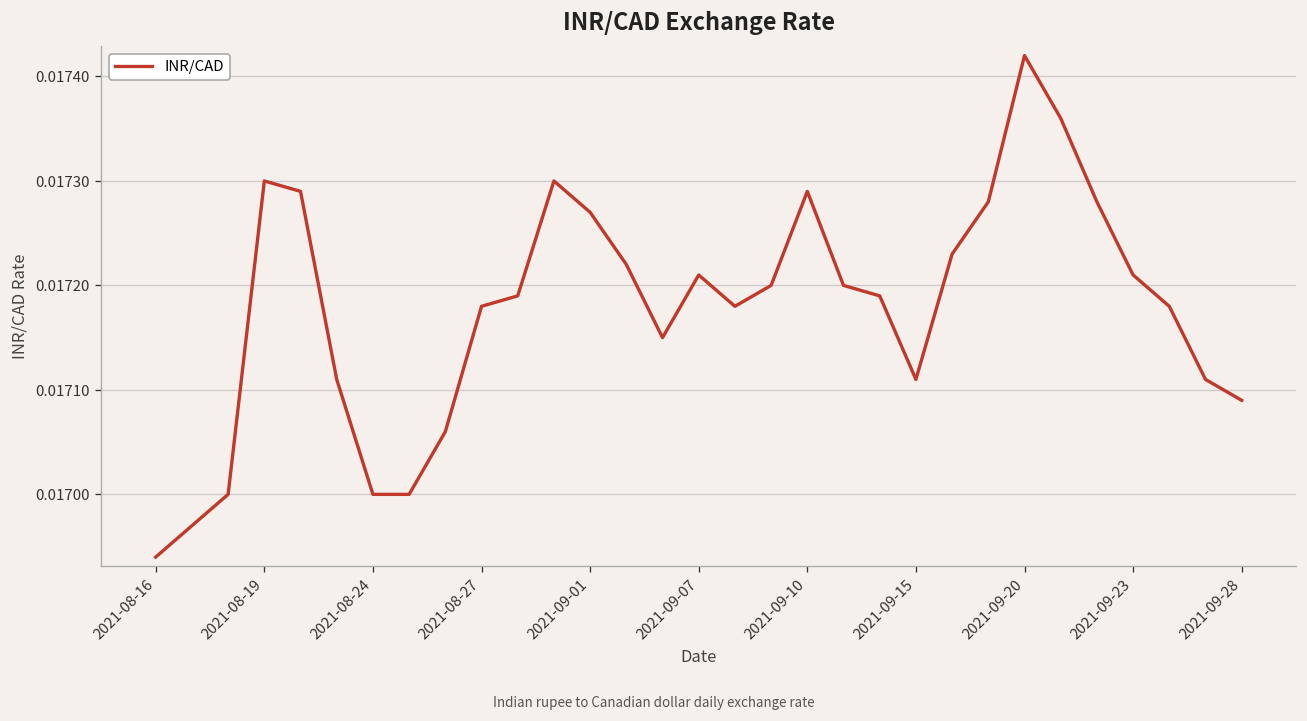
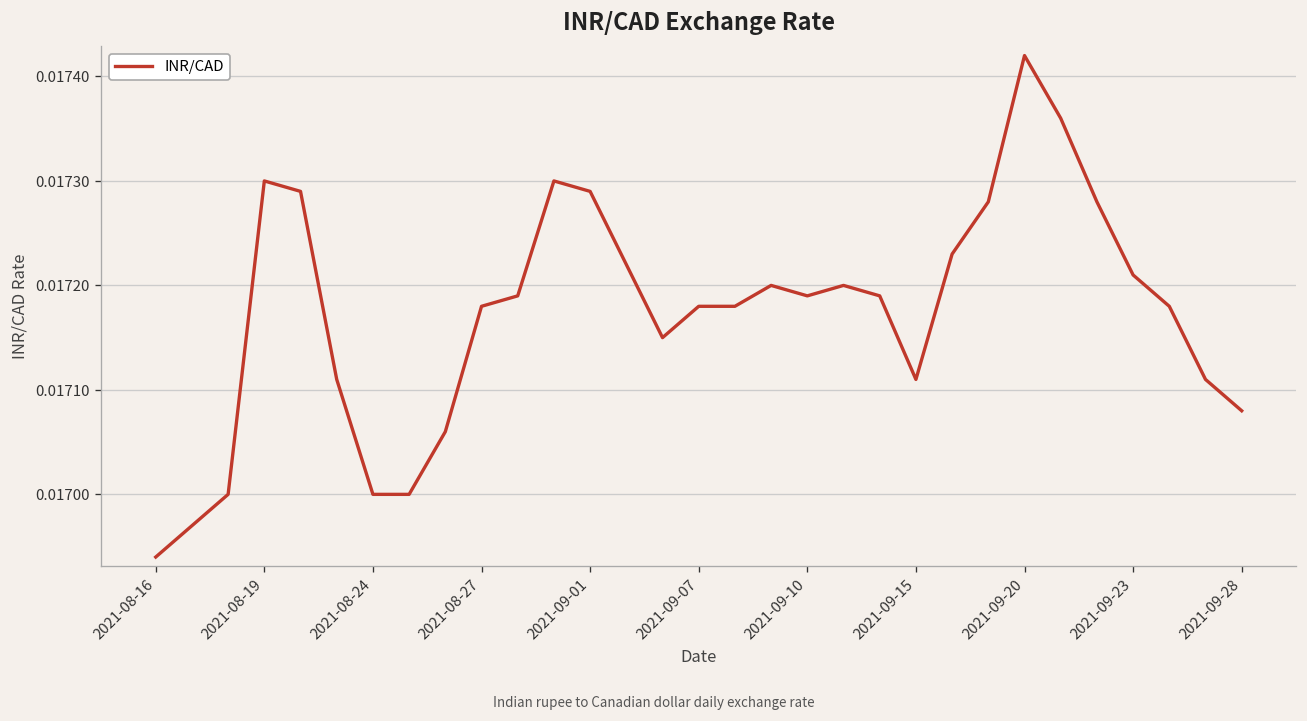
2021-09-01: 0.01727 -> 0.01729
2021-09-07: 0.01721 -> 0.01718
2021-09-10: 0.01729 -> 0.01719
2021-09-28: 0.01709 -> 0.01708
